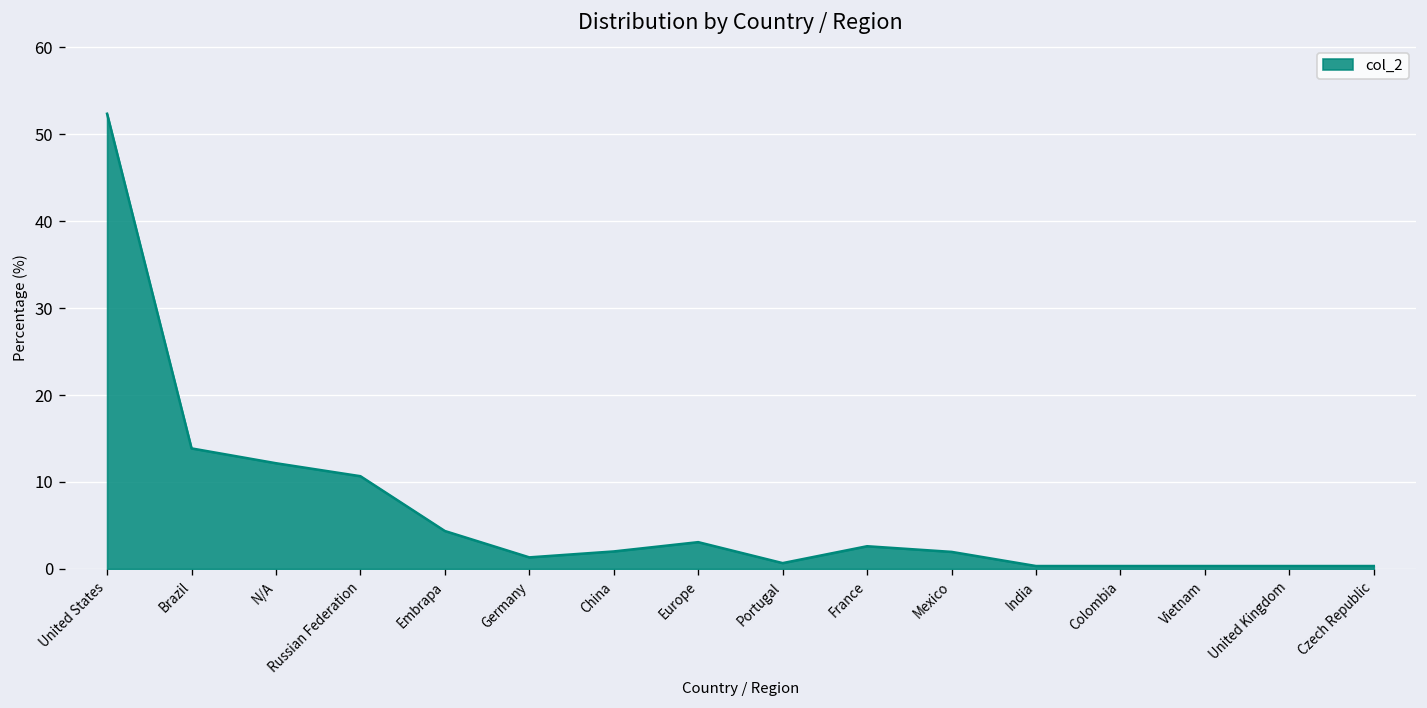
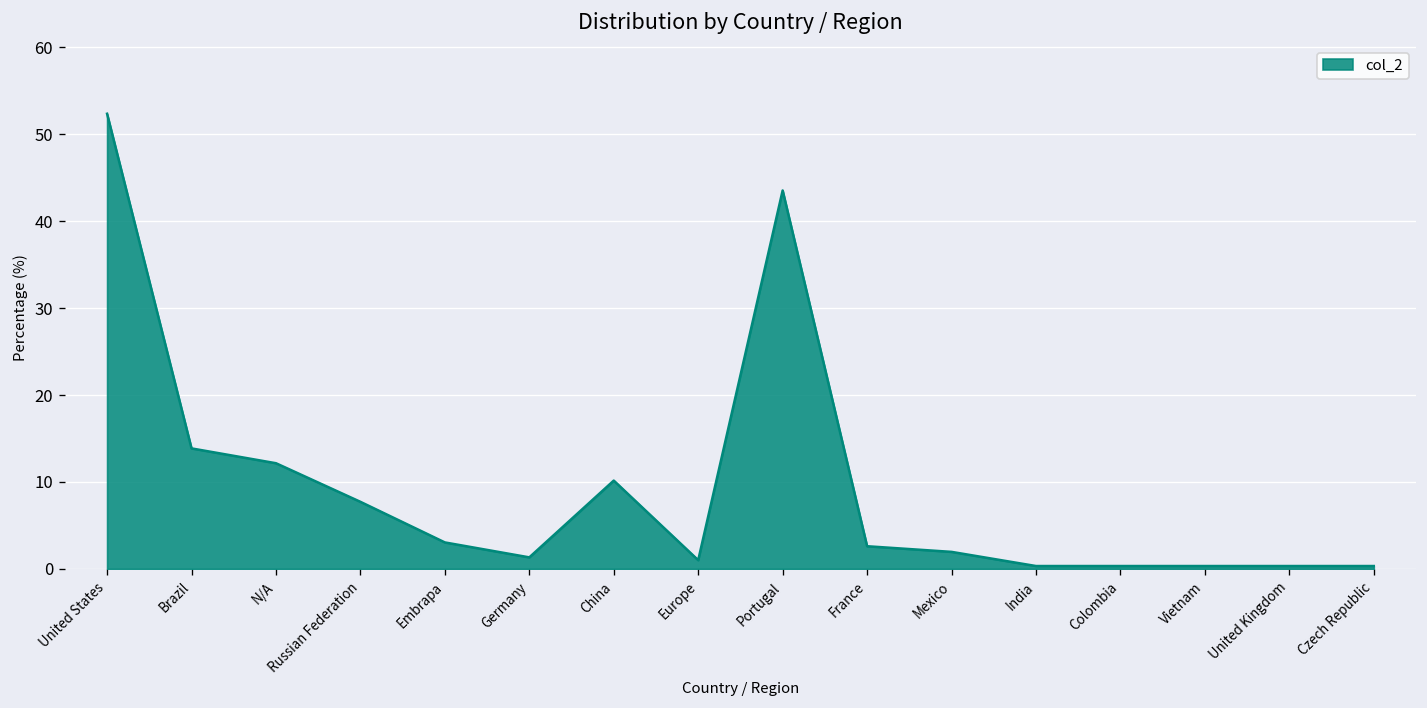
Russian Federation: 11 -> 8
Embrapa: 4 -> 3
China: 2 -> 10
Europe: 3 -> 1
Portugal: 1 -> 44
